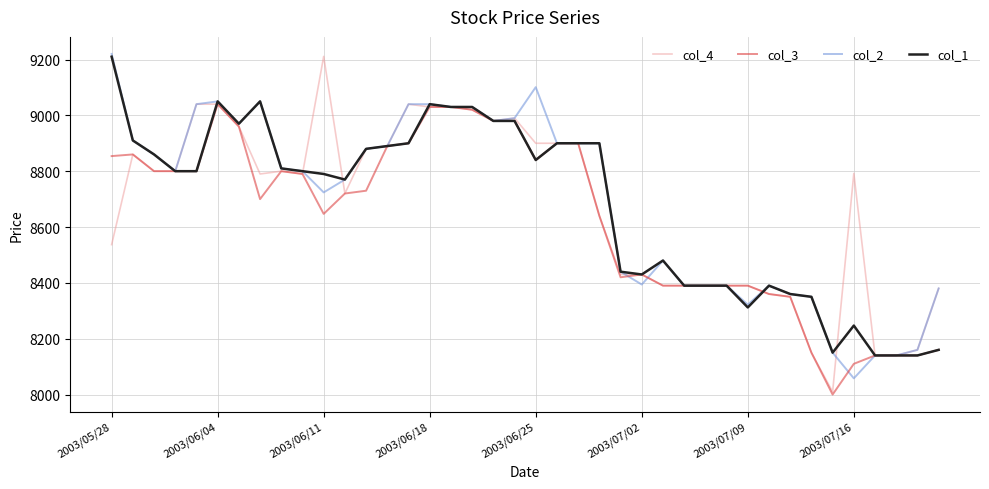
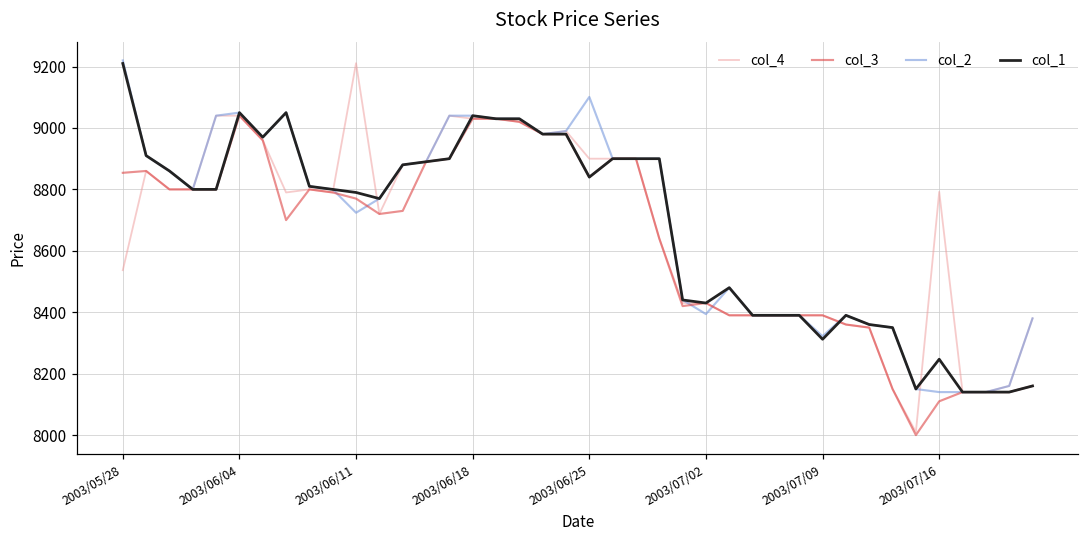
col_3, 2003/06/11: 8650 -> 8770
col_2, 2003/07/16: 8060 -> 8140
